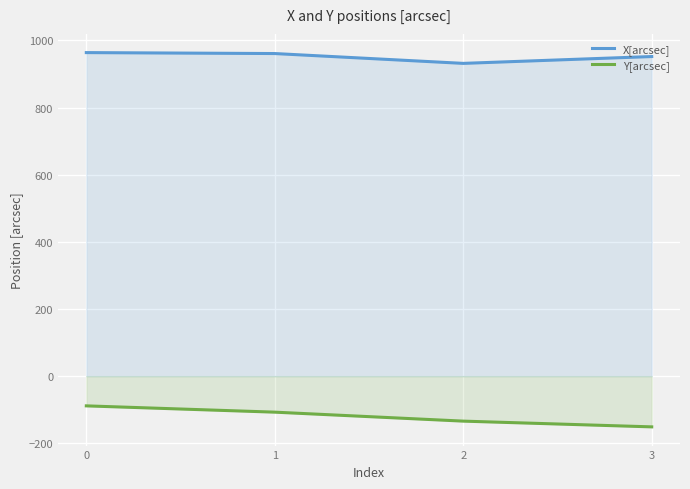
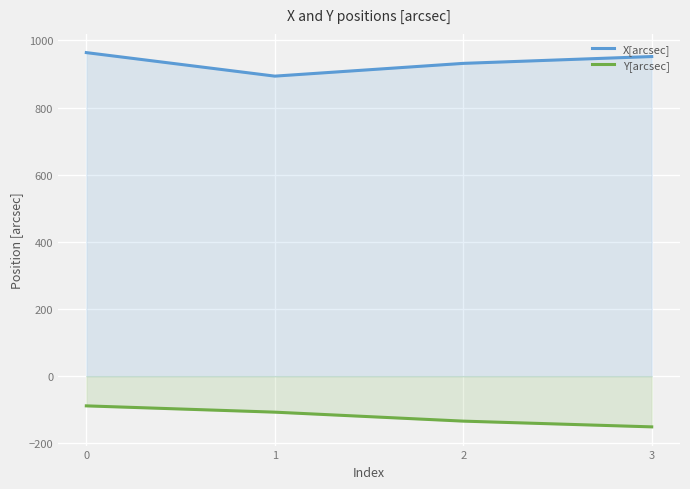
X[arcsec], 1: 960 -> 890
